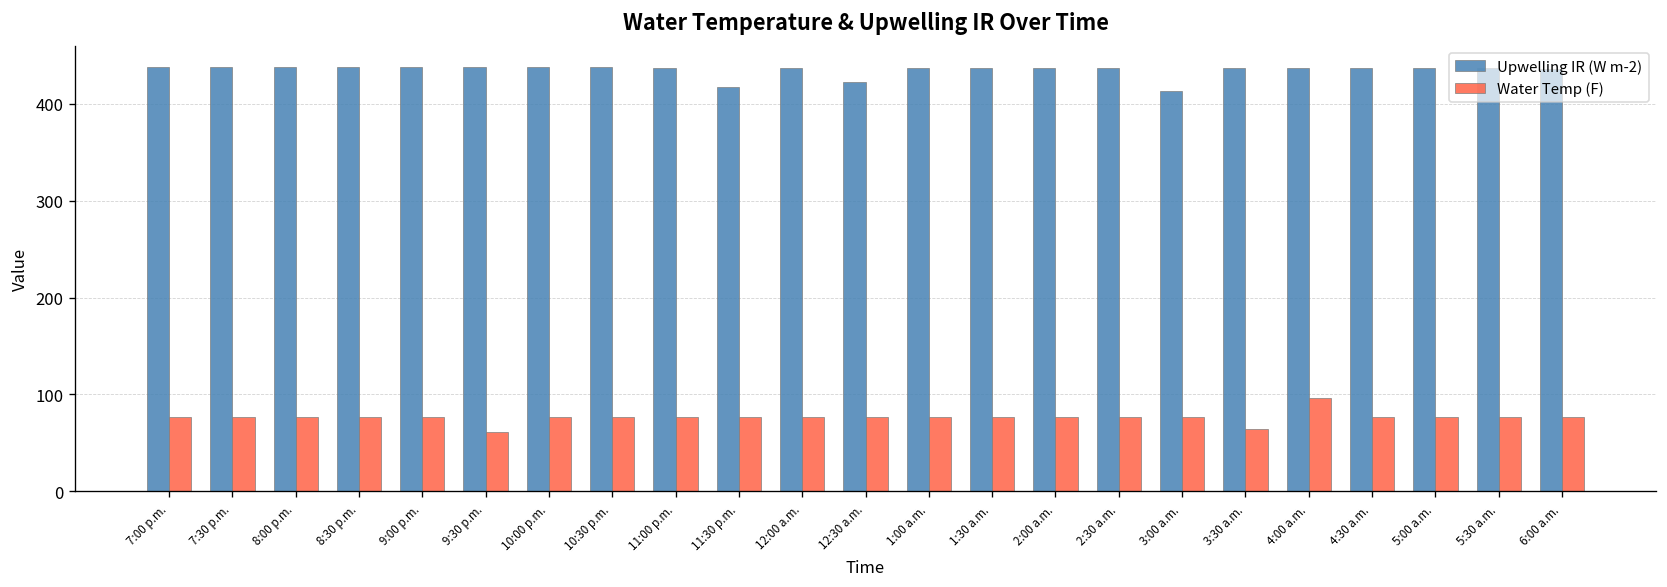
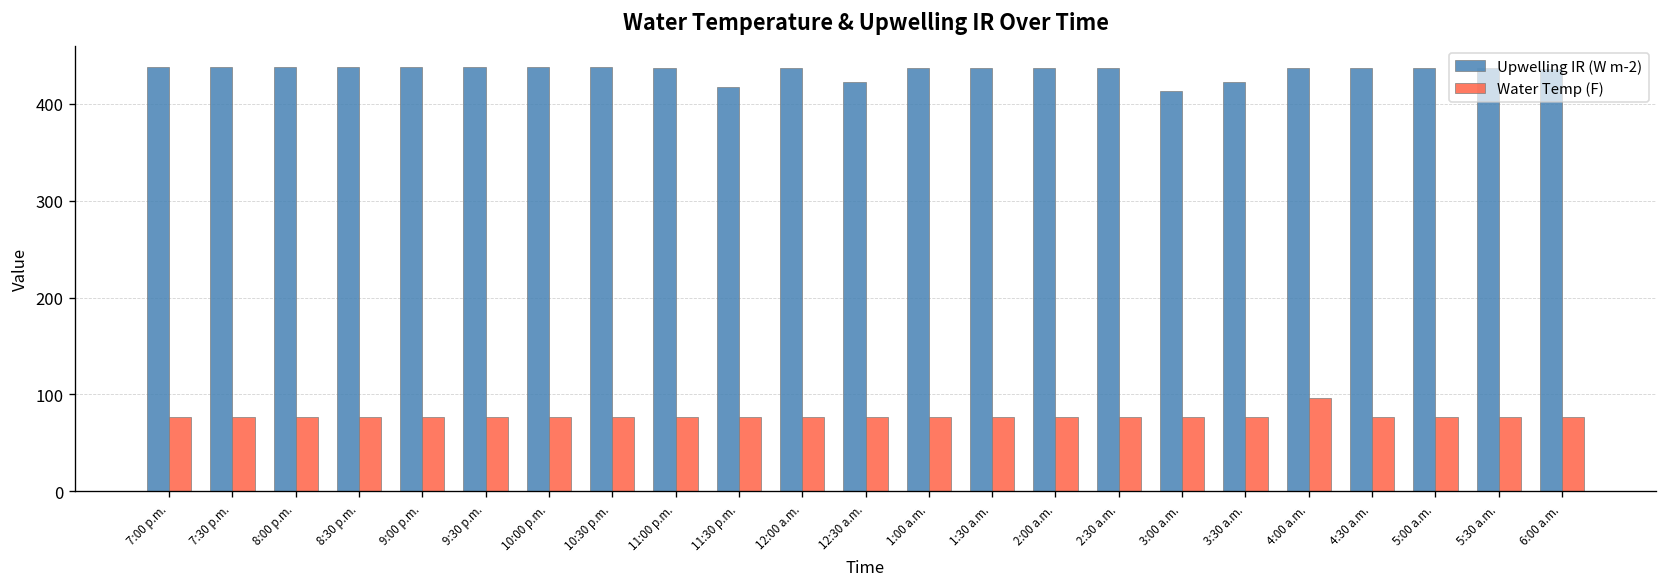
Water Temp (F), 9:30 p.m.: 60 -> 80
Upwelling IR (W m-2), 3:30 a.m.: 440 -> 420
Water Temp (F), 3:30 a.m.: 60 -> 80
